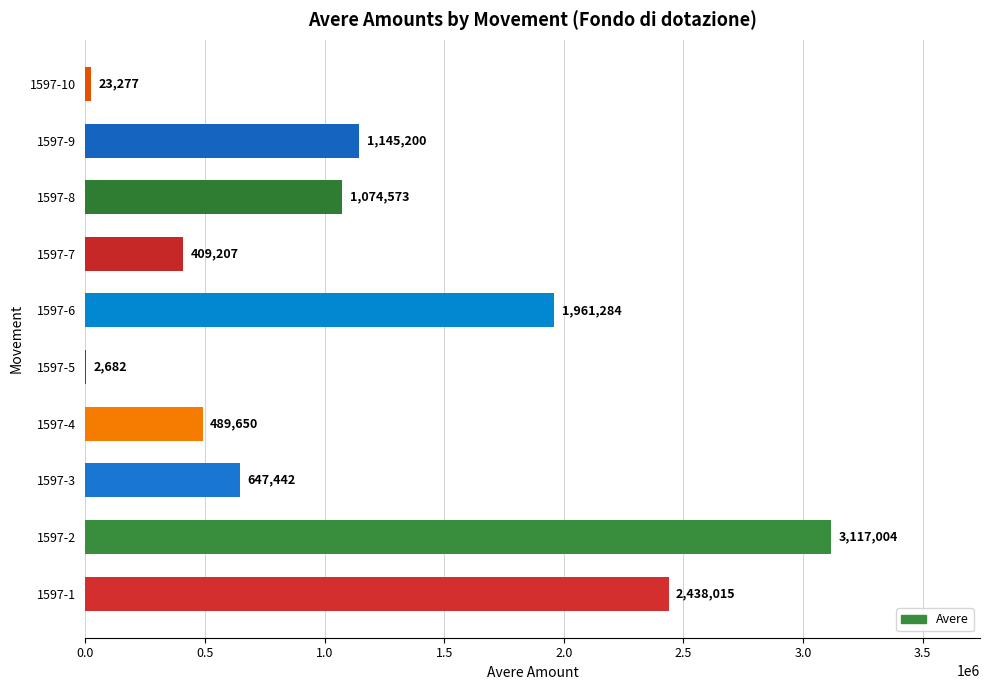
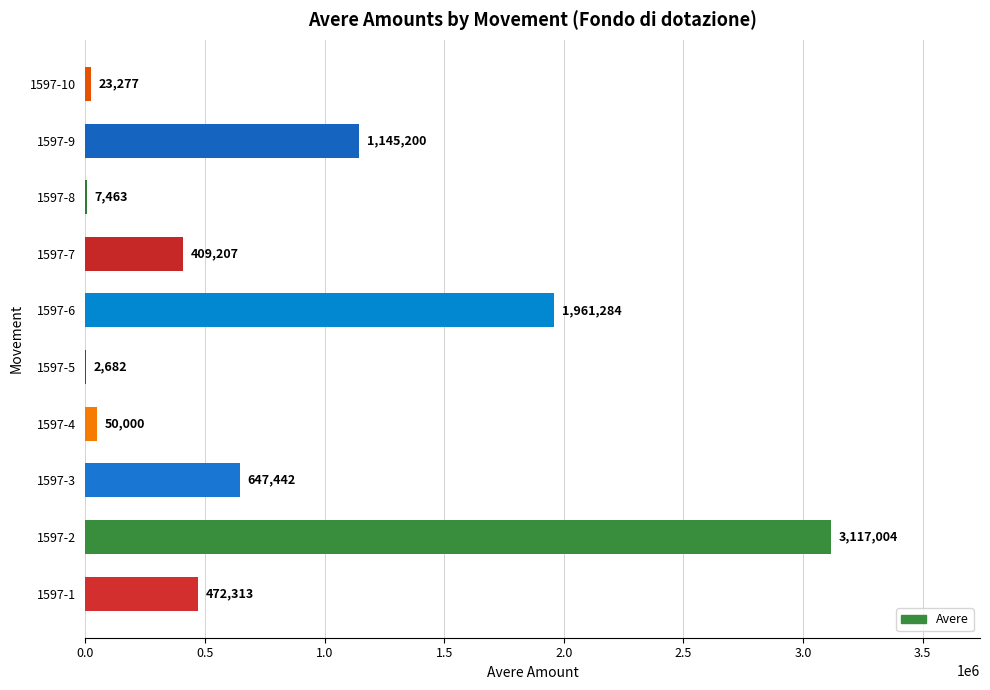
1597-8: 1,074,573 -> 7,463
1597-4: 489,650 -> 50,000
1597-1: 2,438,015 -> 472,313
